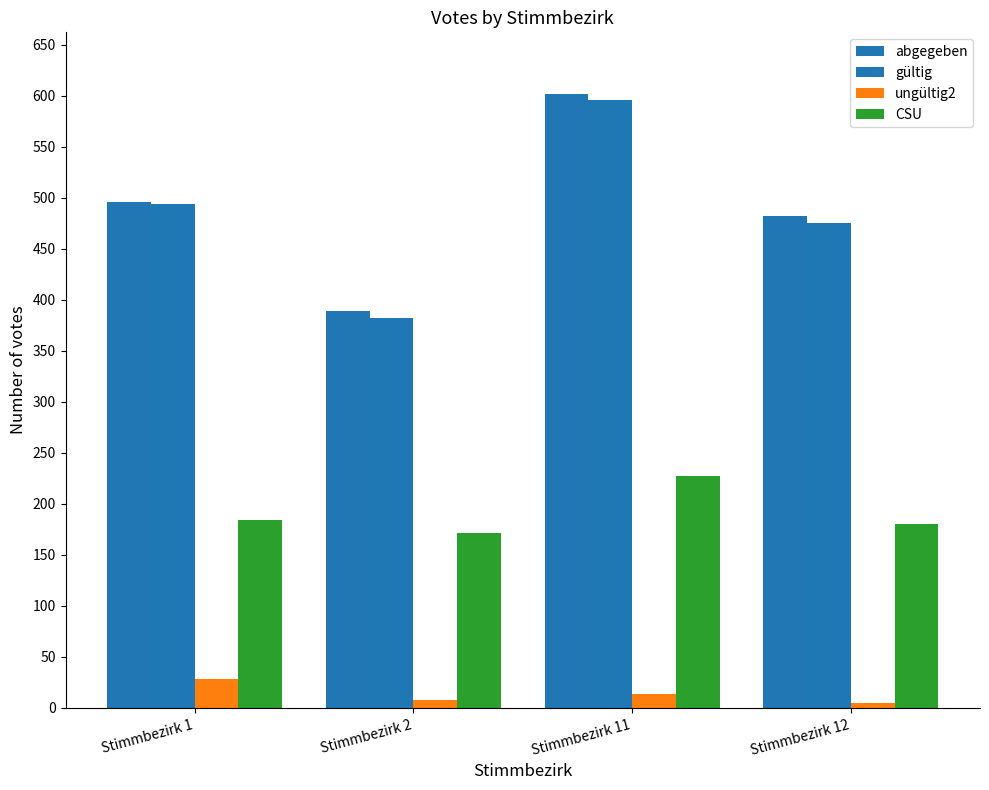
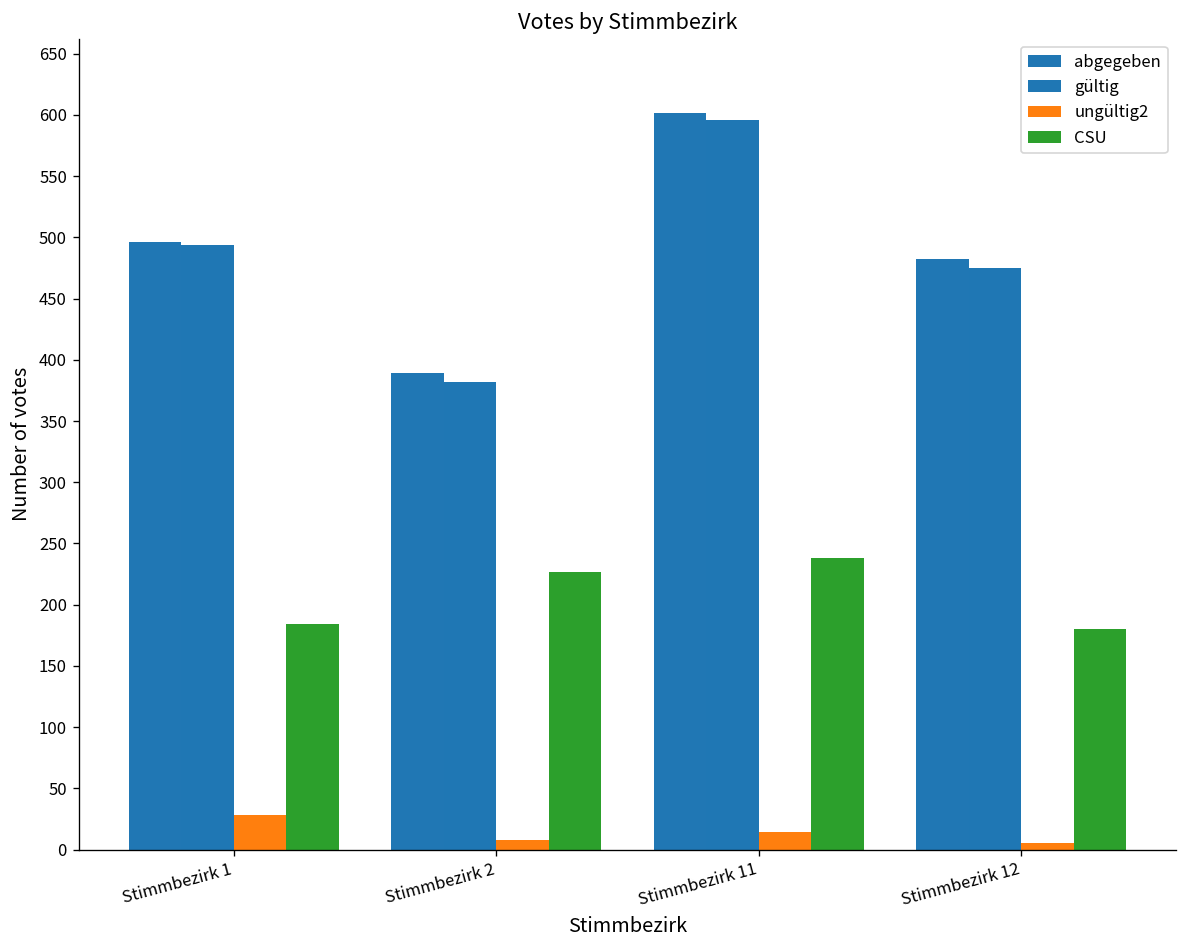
CSU, Stimmbezirk 2: 171 -> 227
CSU, Stimmbezirk 11: 227 -> 238
